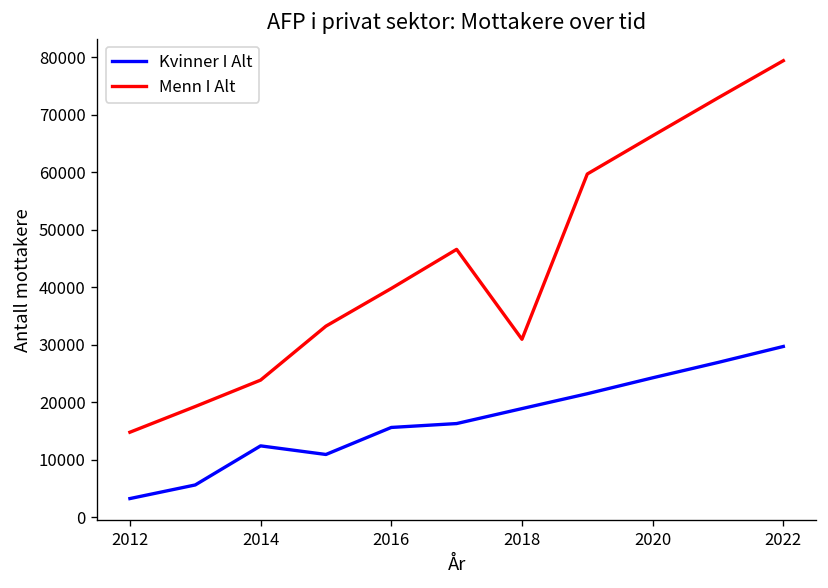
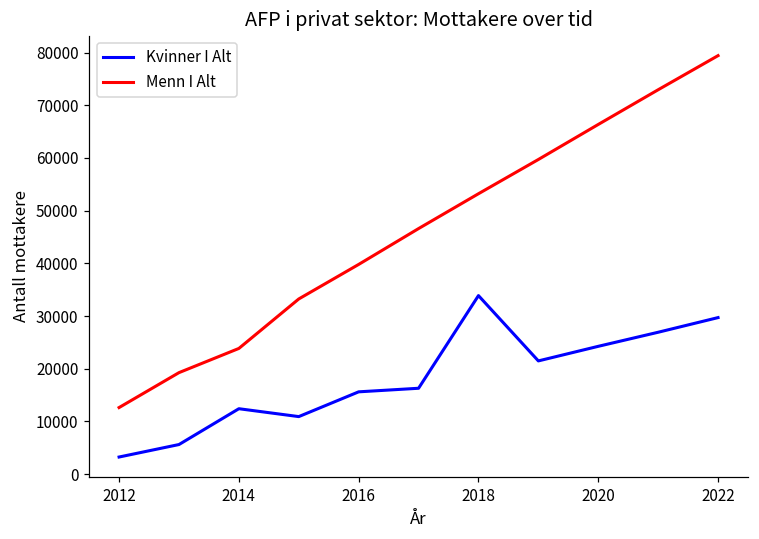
Menn I Alt, 2012: 15000 -> 13000
Kvinner I Alt, 2018: 19000 -> 34000
Menn I Alt, 2018: 31000 -> 53000
